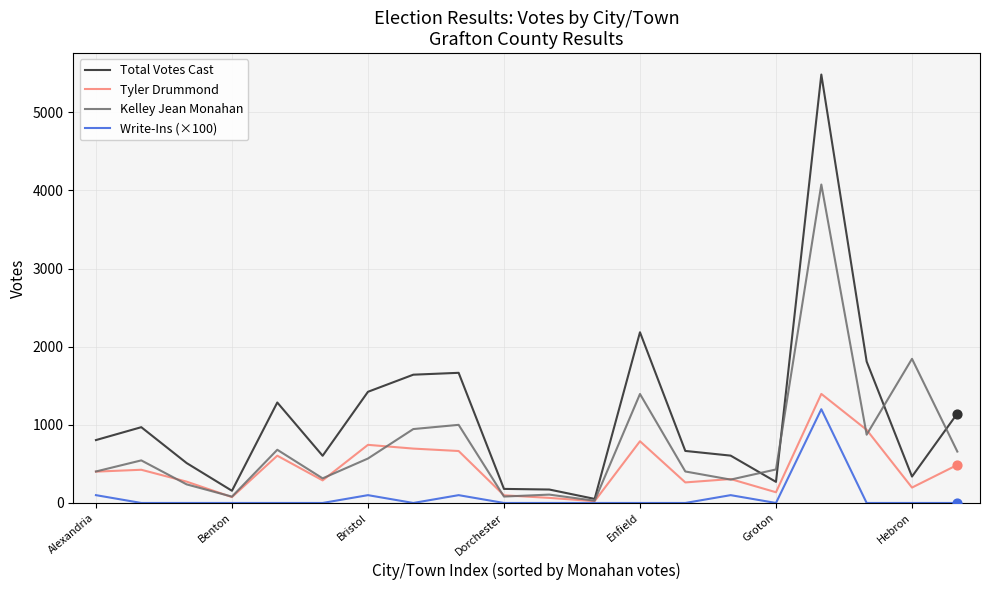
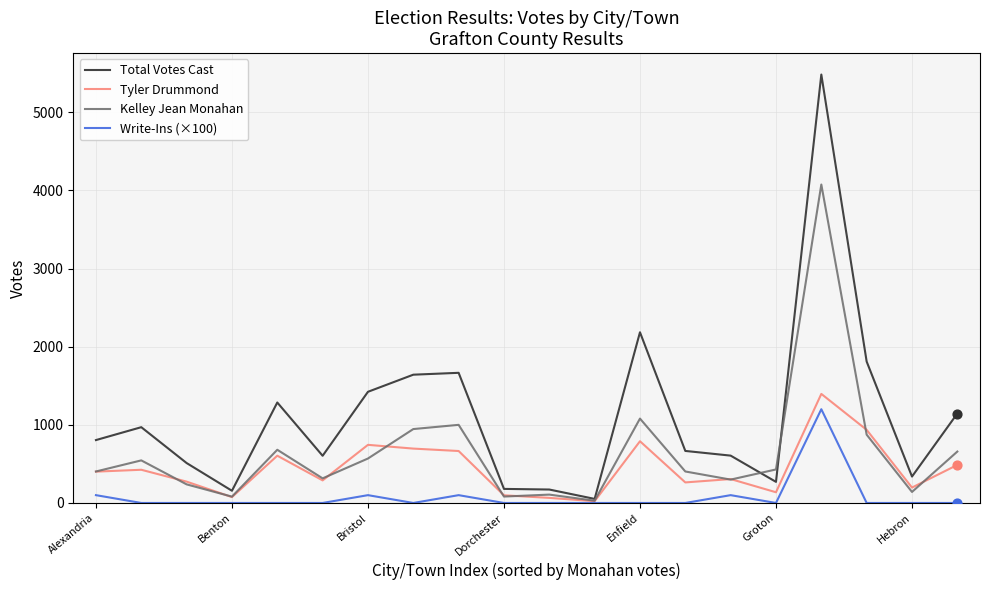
Kelley Jean Monahan, Enfield: 1400 -> 1100
Kelley Jean Monahan, Hebron: 1800 -> 100
